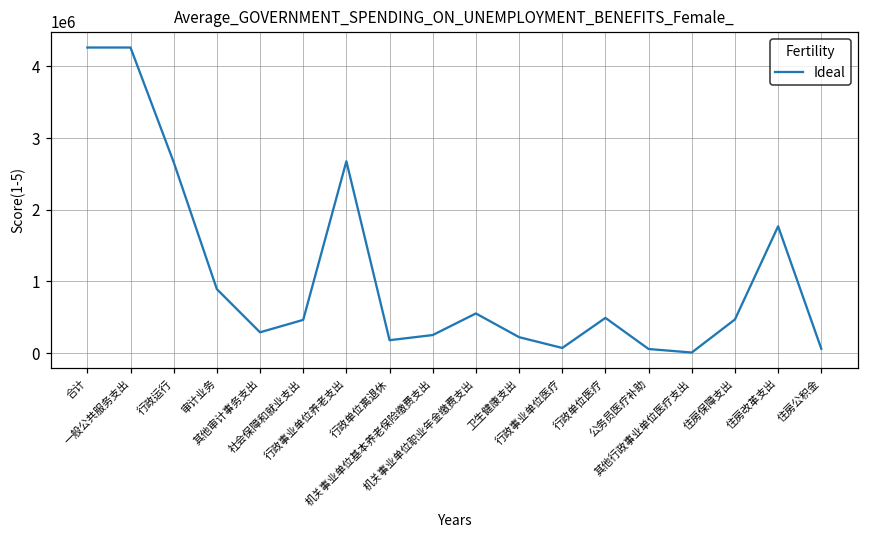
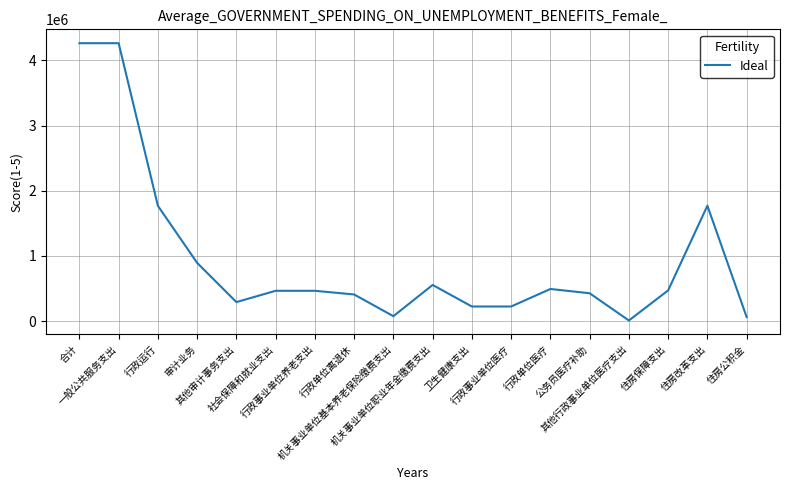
行政运行: 2700000 -> 1800000
行政事业单位养老支出: 2700000 -> 500000
行政单位离退休: 200000 -> 400000
机关事业单位基本养老保险缴费支出: 300000 -> 100000
行政事业单位医疗: 100000 -> 200000
公务员医疗补助: 100000 -> 400000
